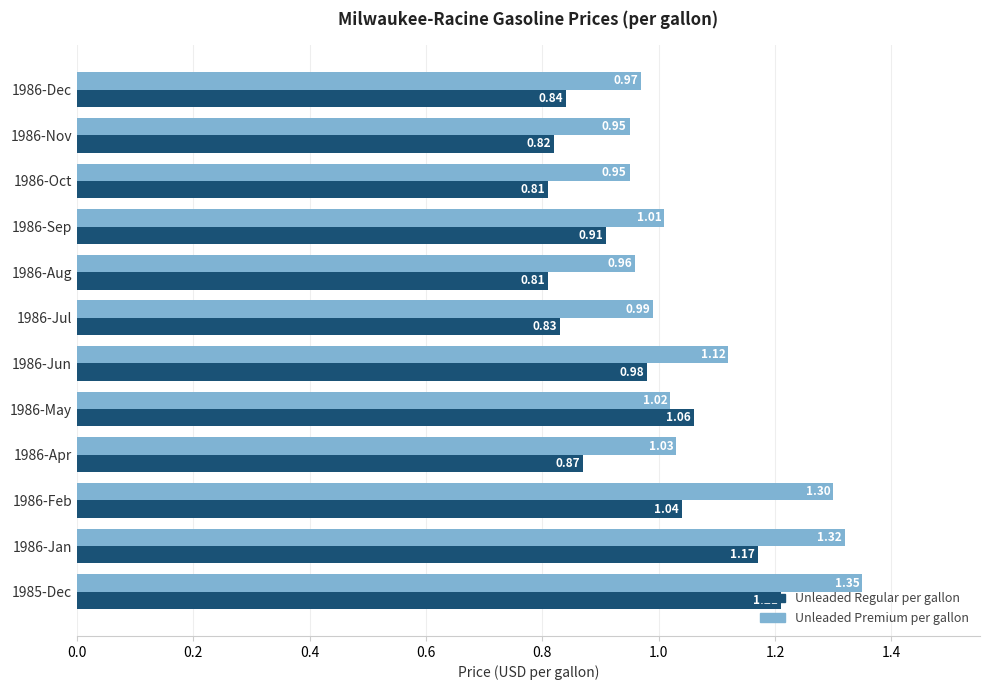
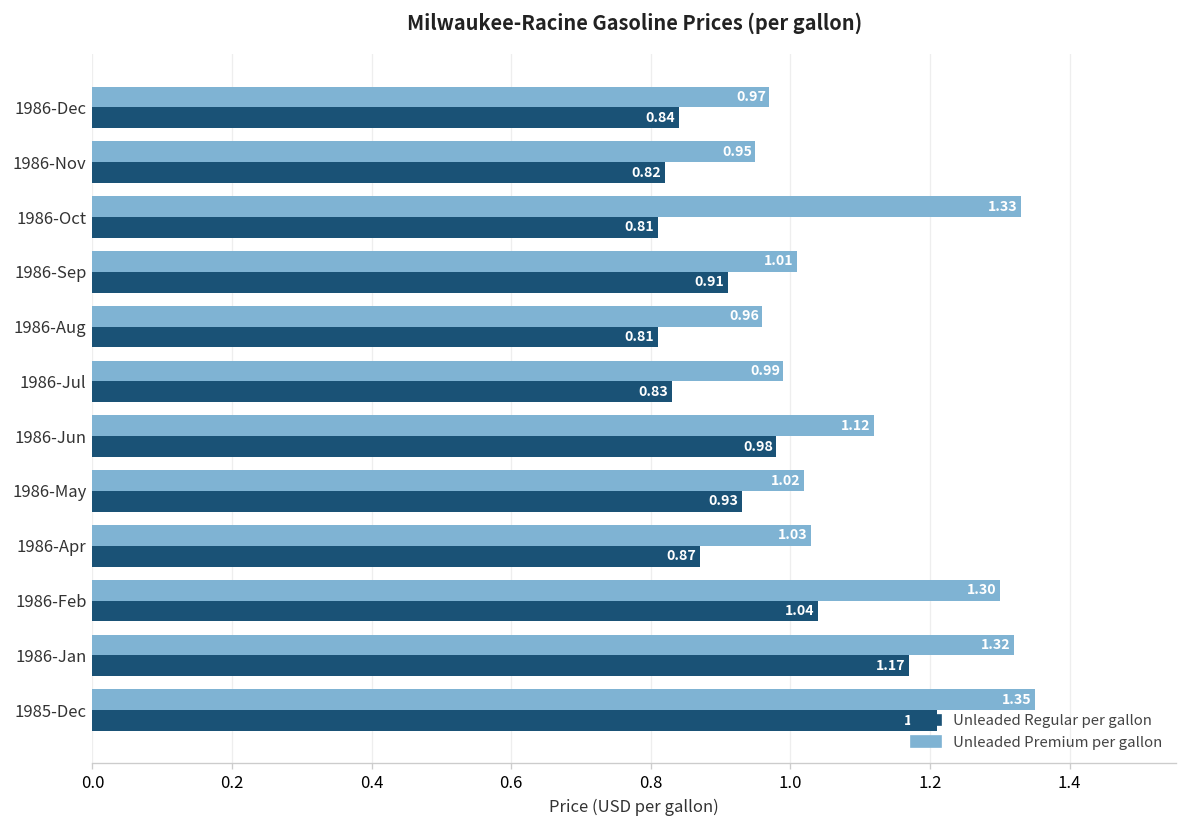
Unleaded Premium per gallon, 1986-Oct: 0.95 -> 1.33
Unleaded Regular per gallon, 1986-May: 1.06 -> 0.93
